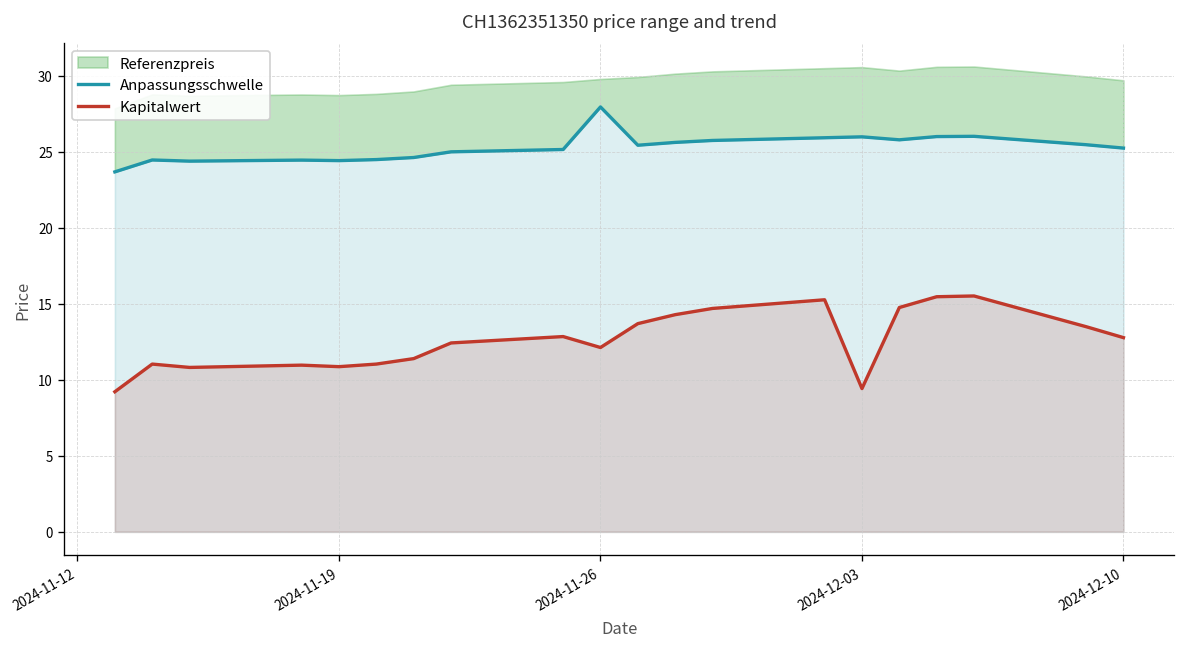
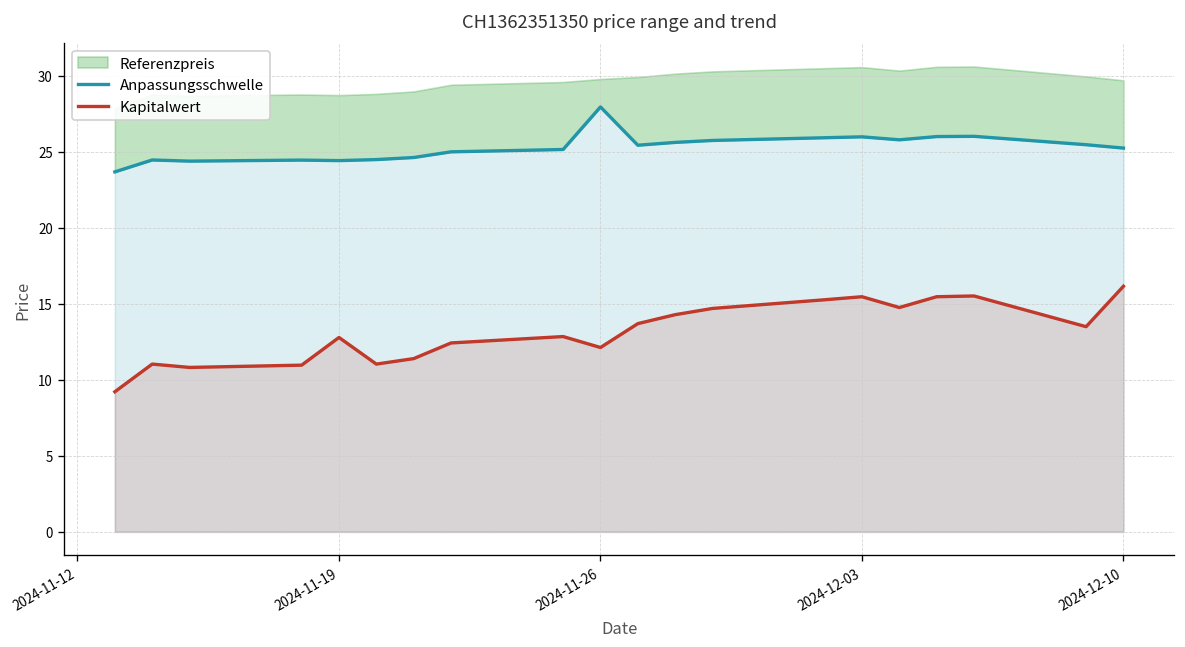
Kapitalwert, 2024-11-19: 10.9 -> 12.8
Kapitalwert, 2024-12-03: 9.4 -> 15.5
Kapitalwert, 2024-12-10: 12.8 -> 16.2
